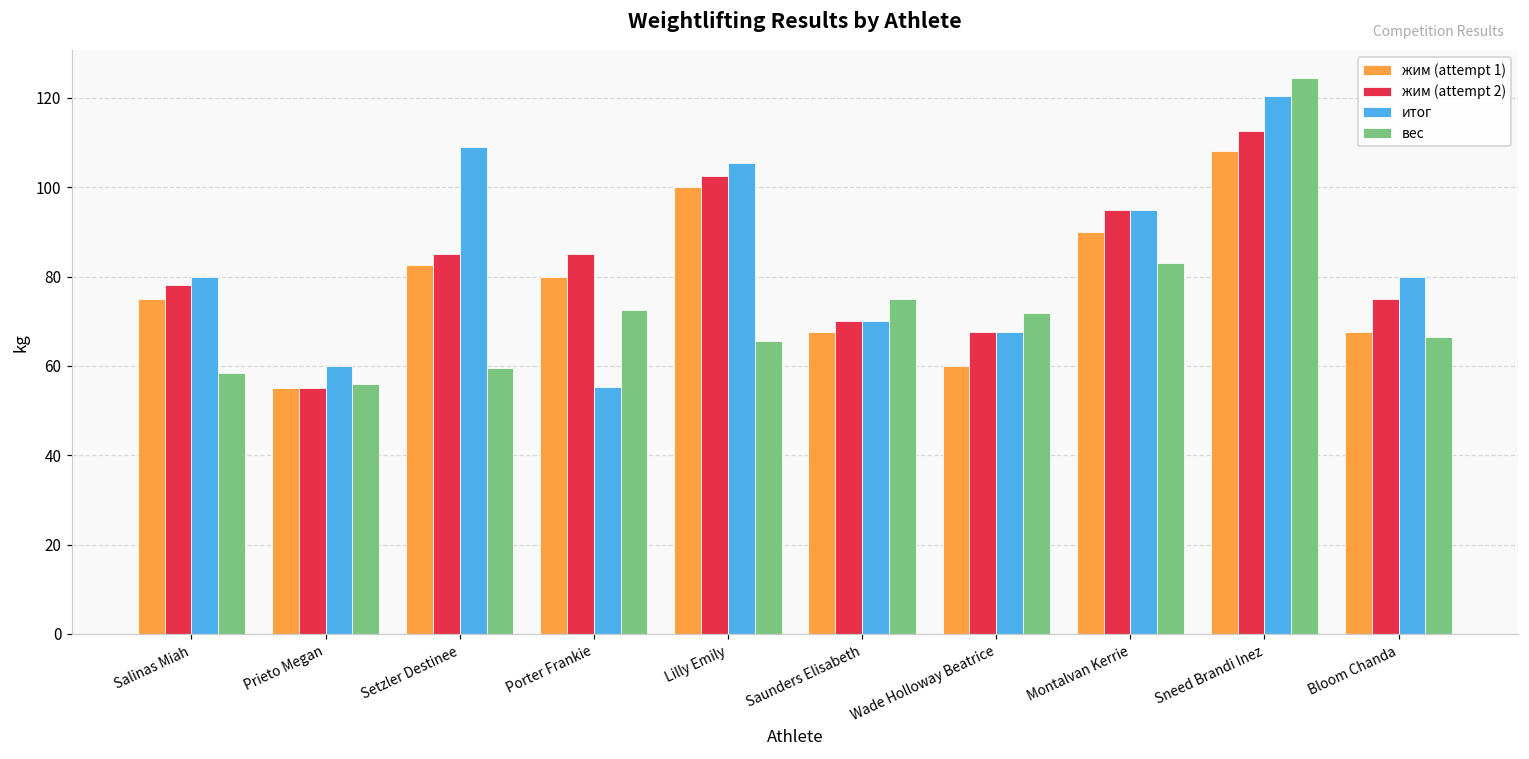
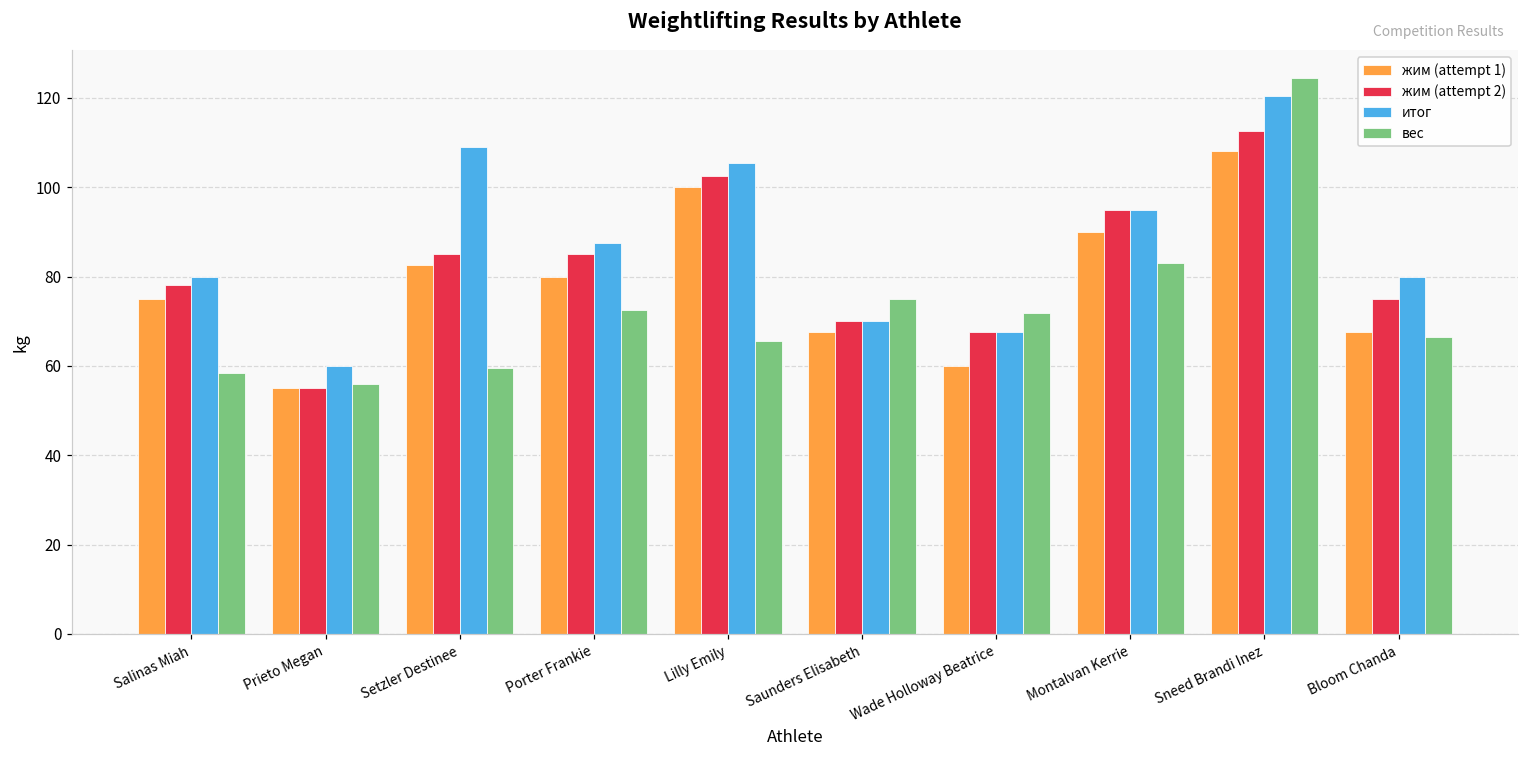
итог, Porter Frankie: 55 -> 88
